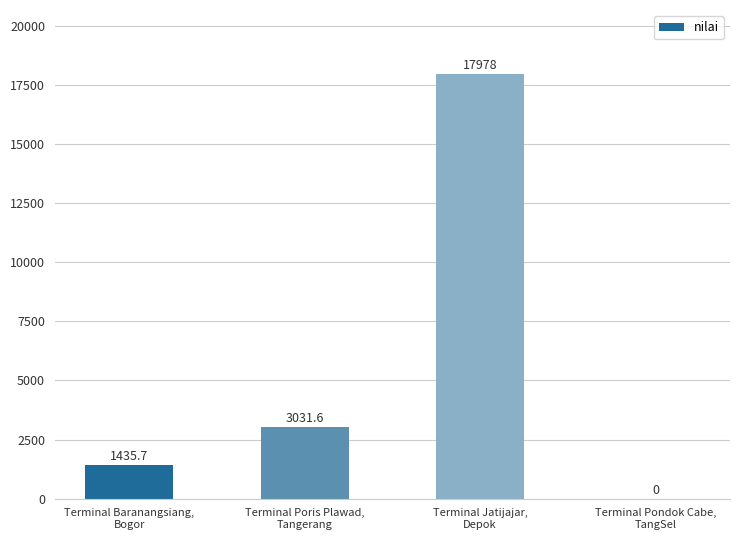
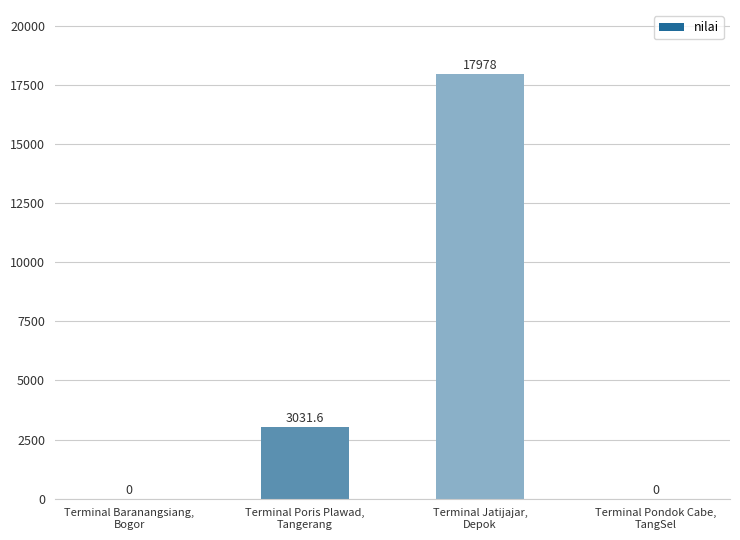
Terminal Baranangsiang, Bogor: 1435.7 -> 0
